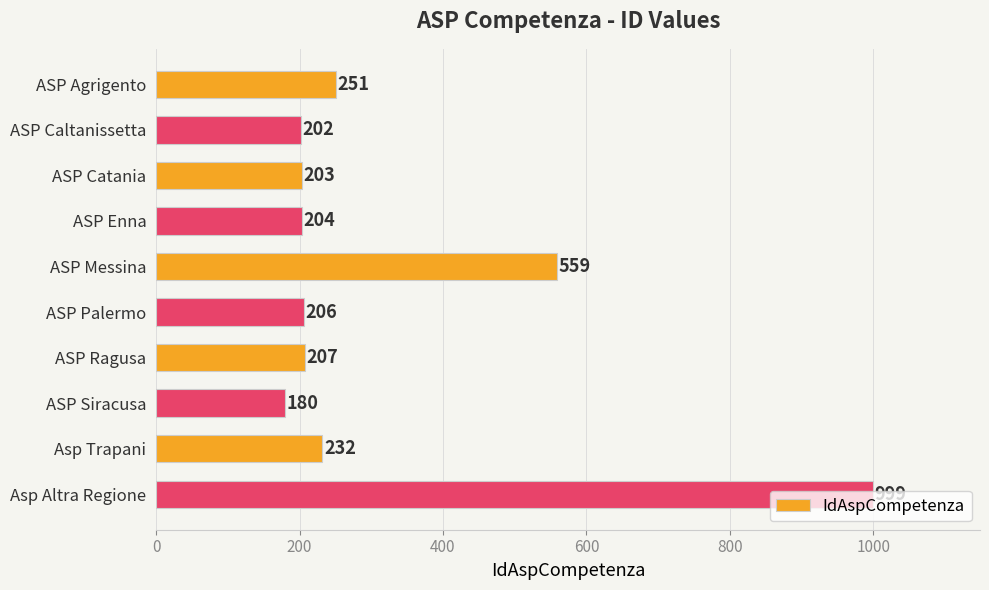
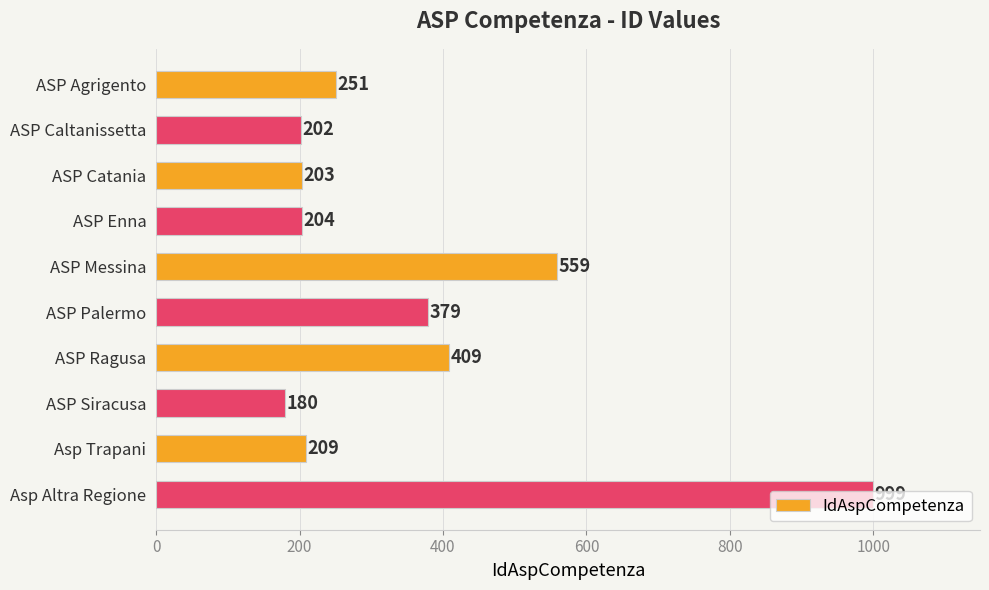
ASP Palermo: 206 -> 379
ASP Ragusa: 207 -> 409
Asp Trapani: 232 -> 209
